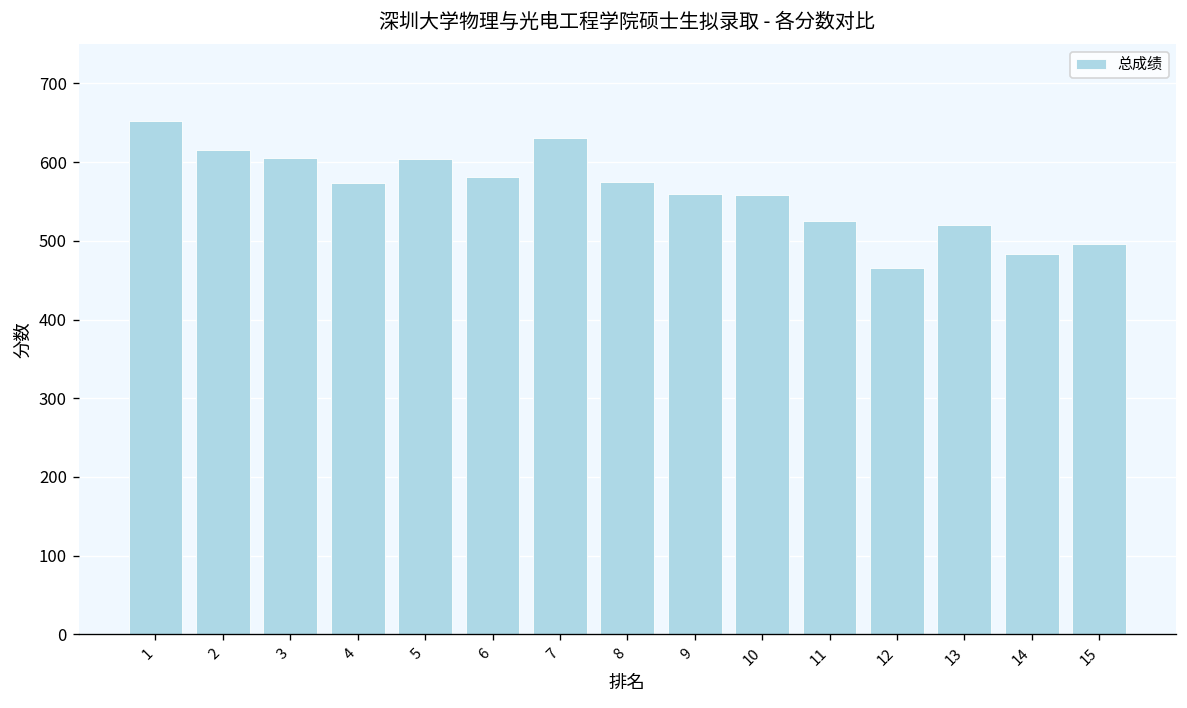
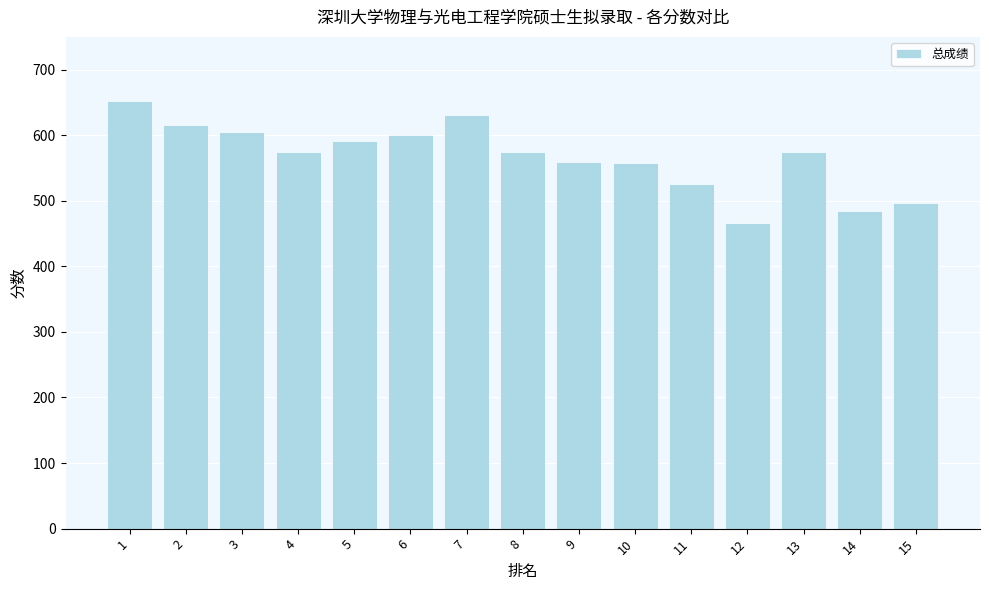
5: 600 -> 590
6: 580 -> 600
13: 520 -> 580
